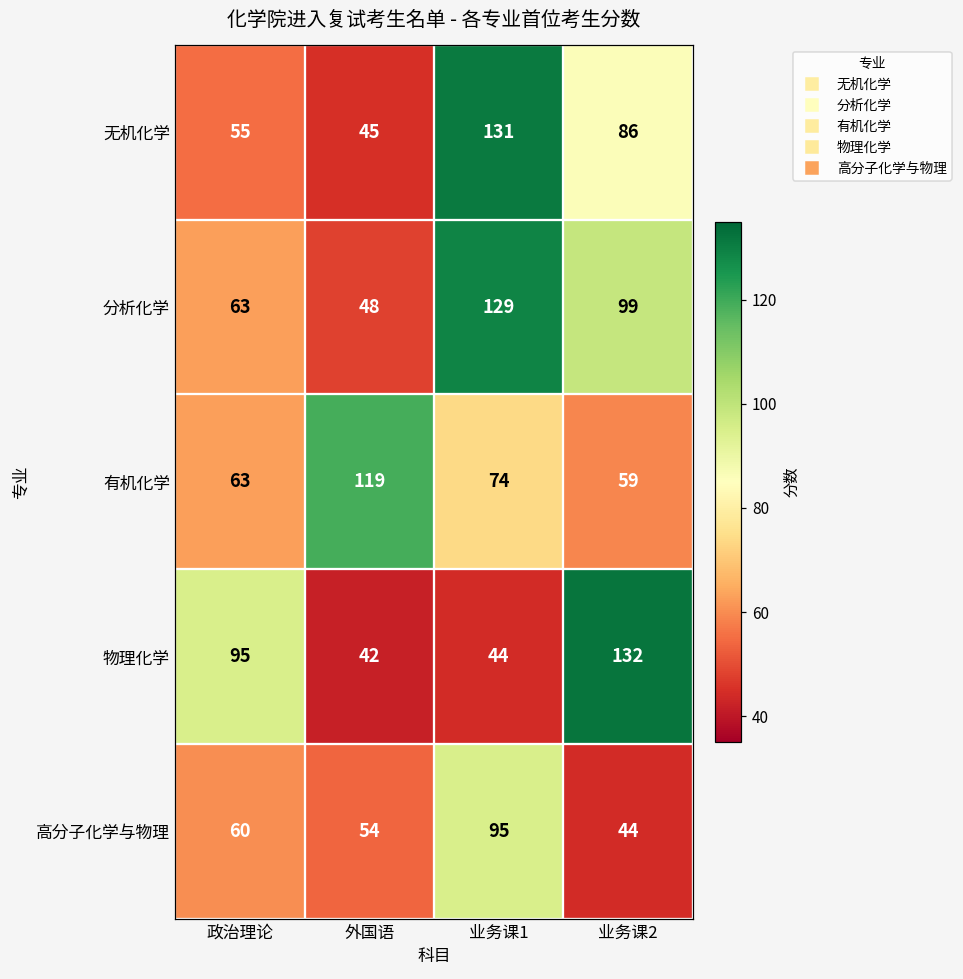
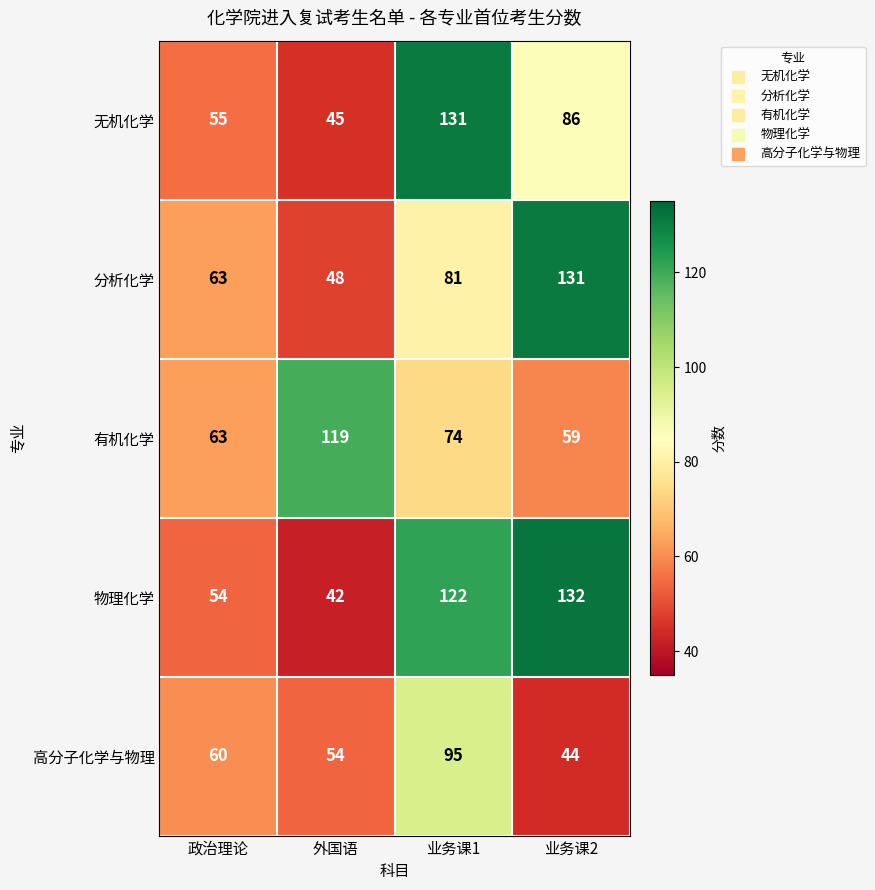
分析化学, 业务课1: 129 -> 81
分析化学, 业务课2: 99 -> 131
物理化学, 政治理论: 95 -> 54
物理化学, 业务课1: 44 -> 122
